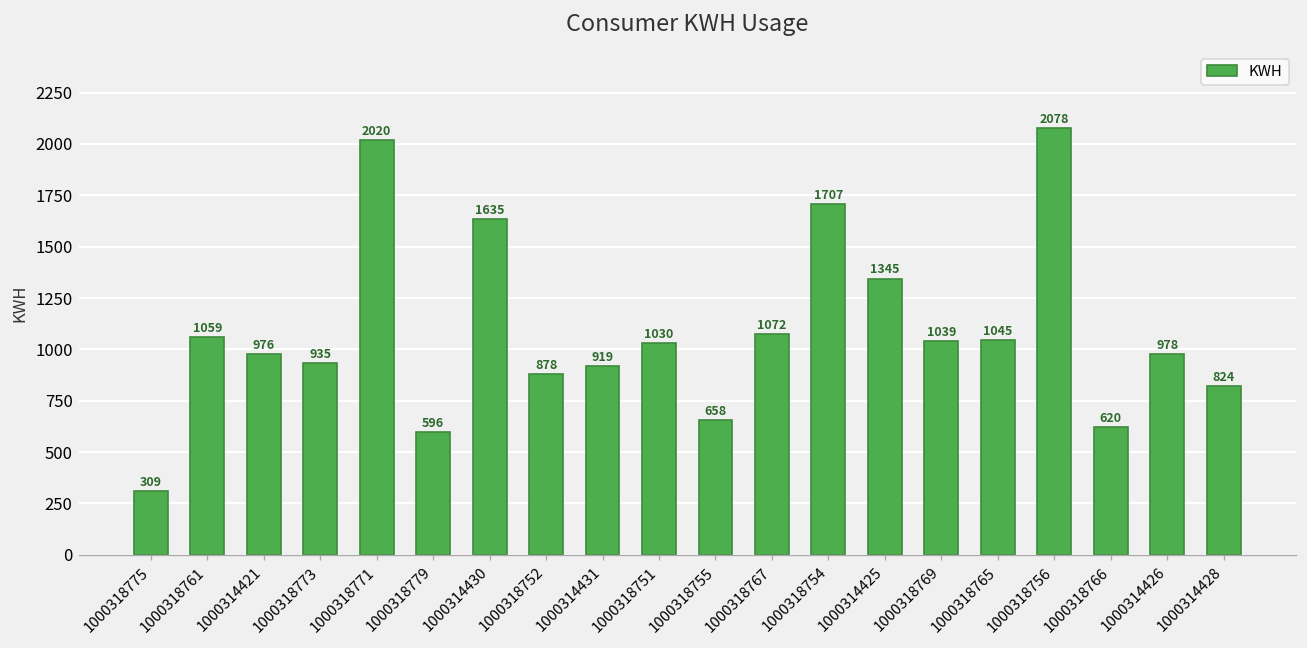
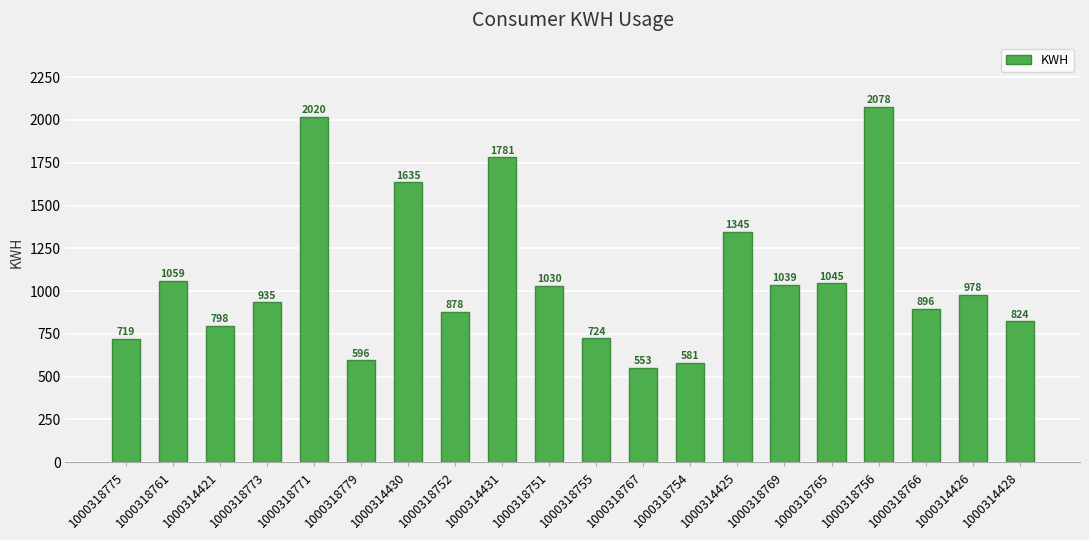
1000318775: 309 -> 719
1000314421: 976 -> 798
1000314431: 919 -> 1781
1000318755: 658 -> 724
1000318767: 1072 -> 553
1000318754: 1707 -> 581
1000318766: 620 -> 896
